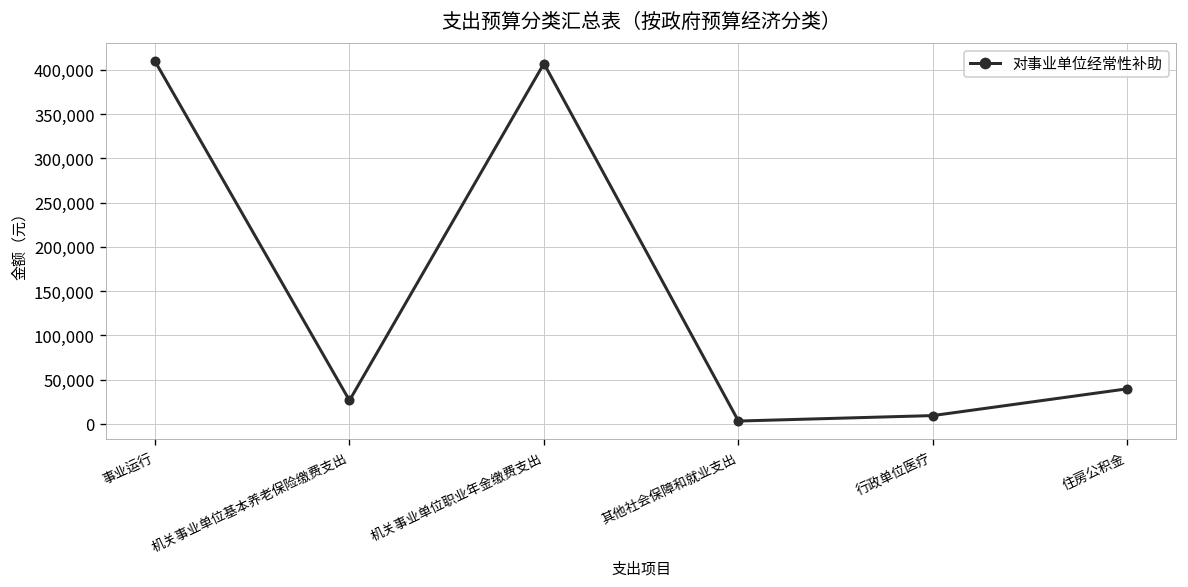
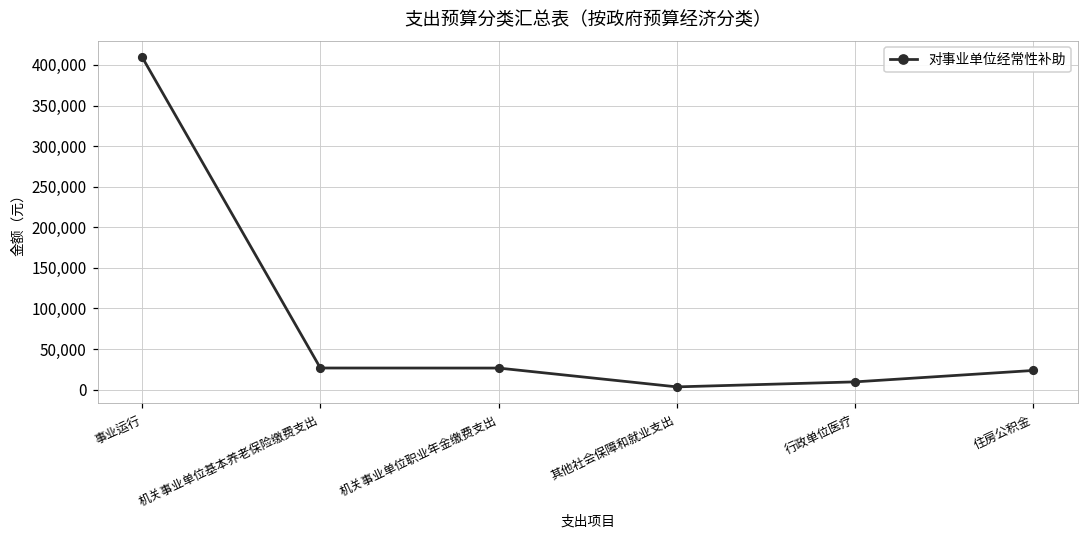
机关事业单位职业年金缴费支出: 410,000 -> 30,000
住房公积金: 40,000 -> 20,000
